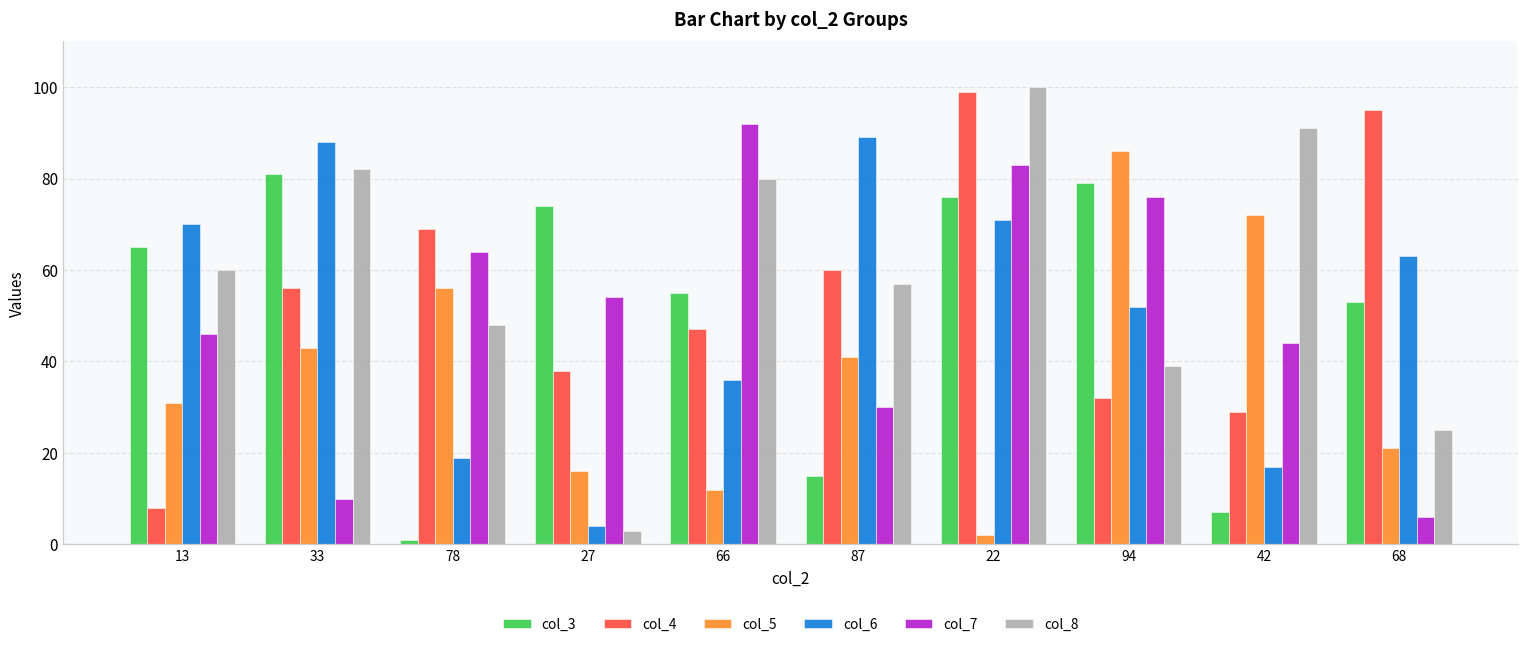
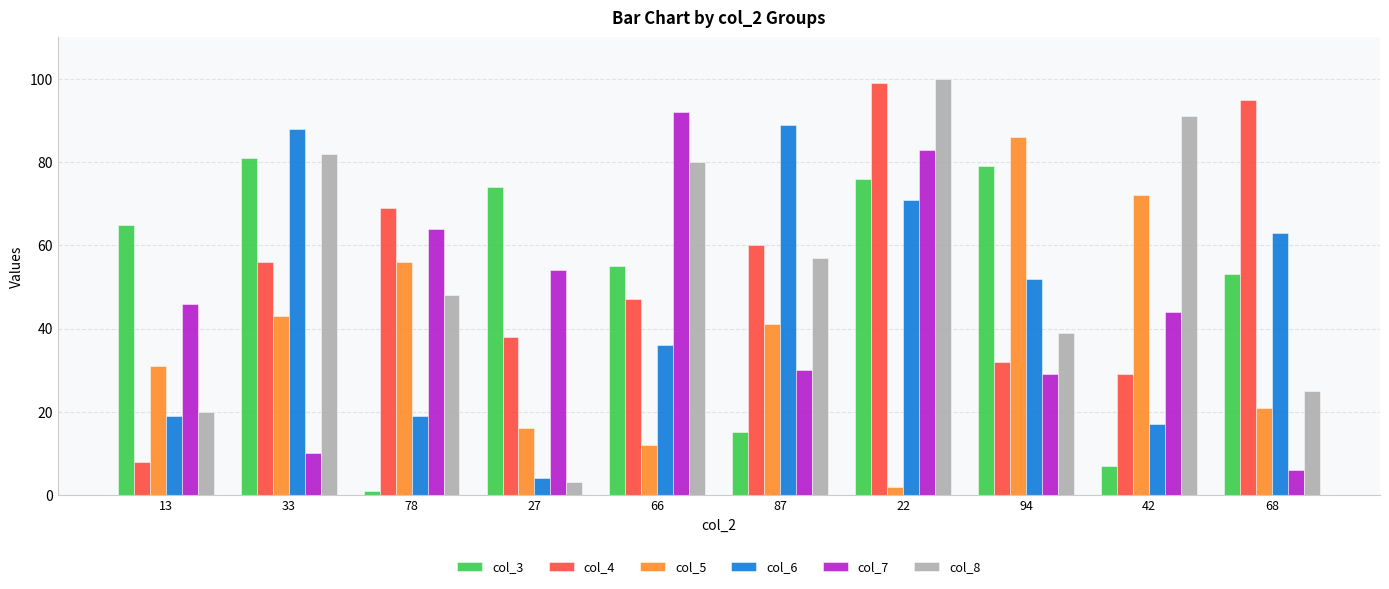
col_6, 13: 70 -> 19
col_8, 13: 60 -> 20
col_7, 94: 76 -> 29
